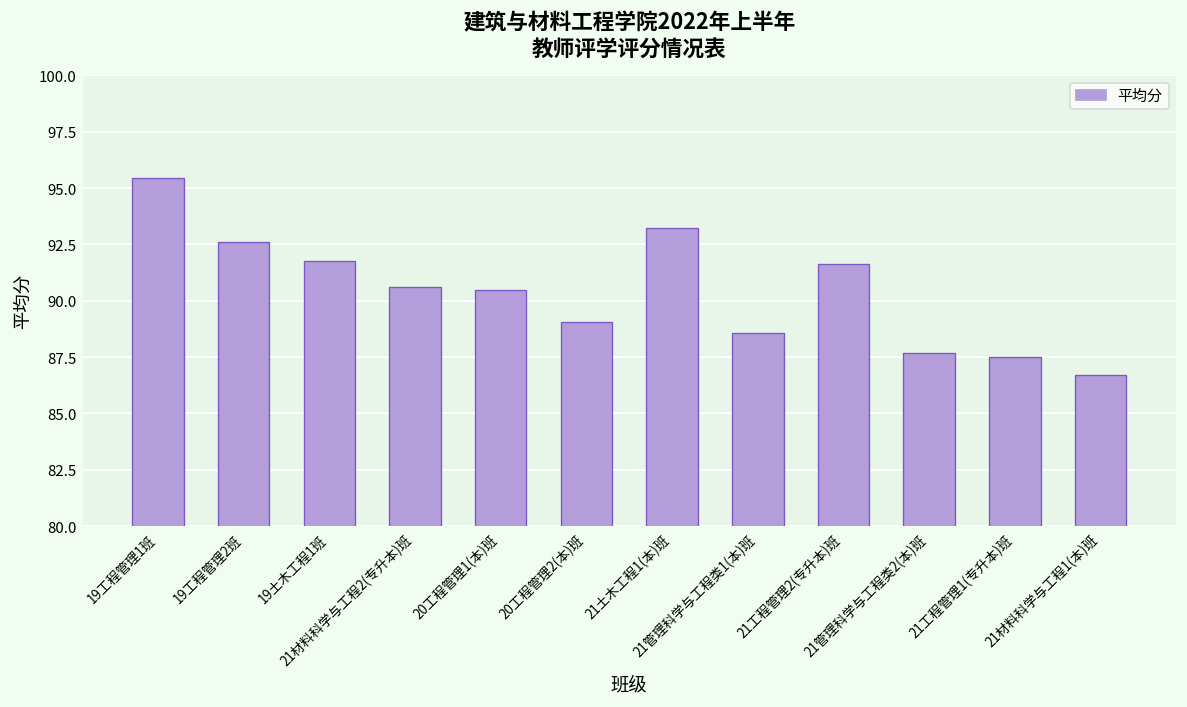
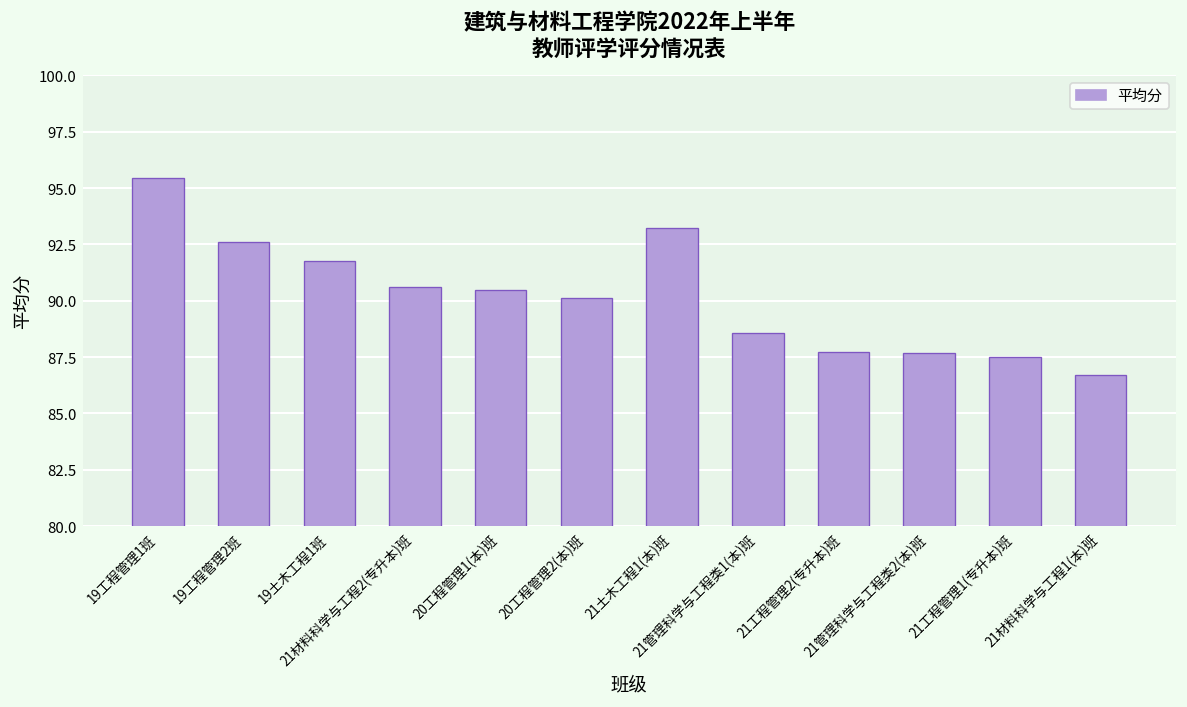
20工程管理2(本)班: 89.1 -> 90.1
21工程管理2(专升本)班: 91.6 -> 87.7
